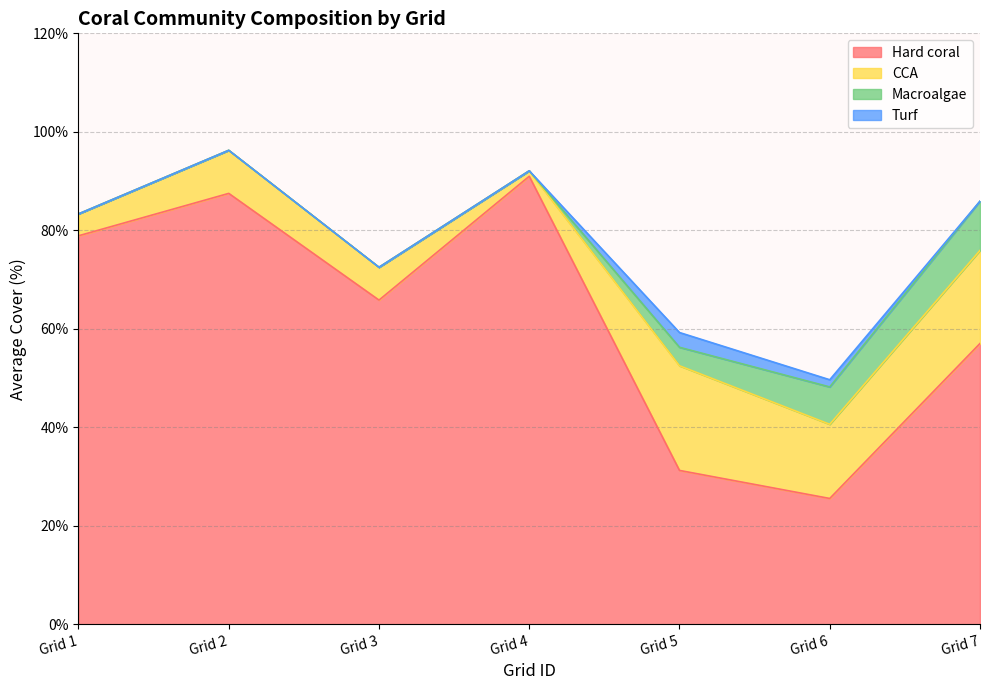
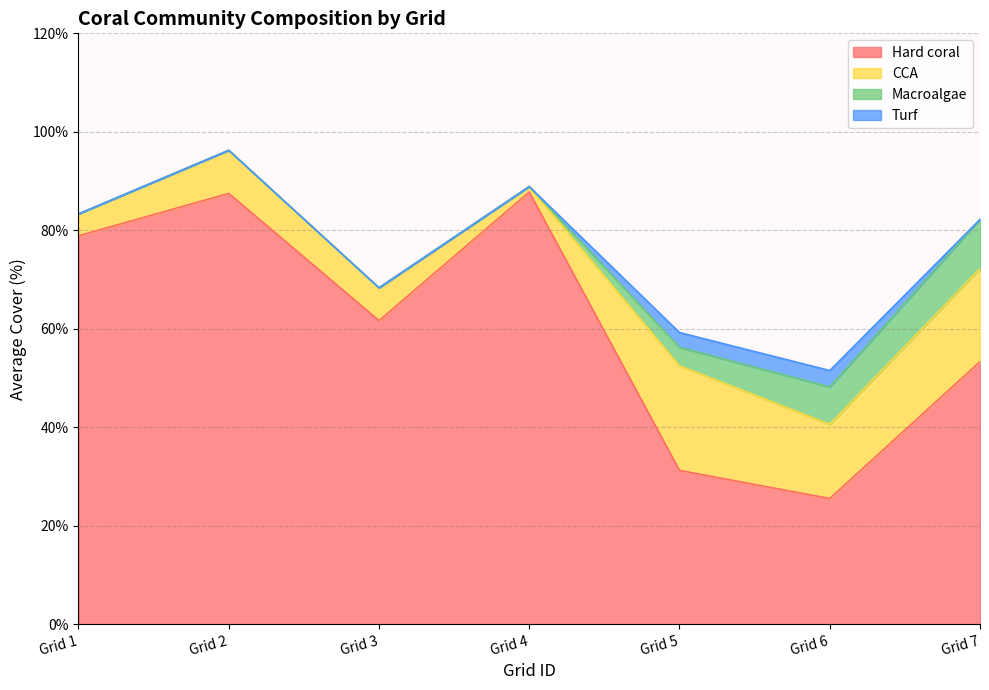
Hard coral, Grid 3: 66% -> 62%
Hard coral, Grid 4: 91% -> 88%
Turf, Grid 6: 1% -> 3%
Hard coral, Grid 7: 57% -> 53%
